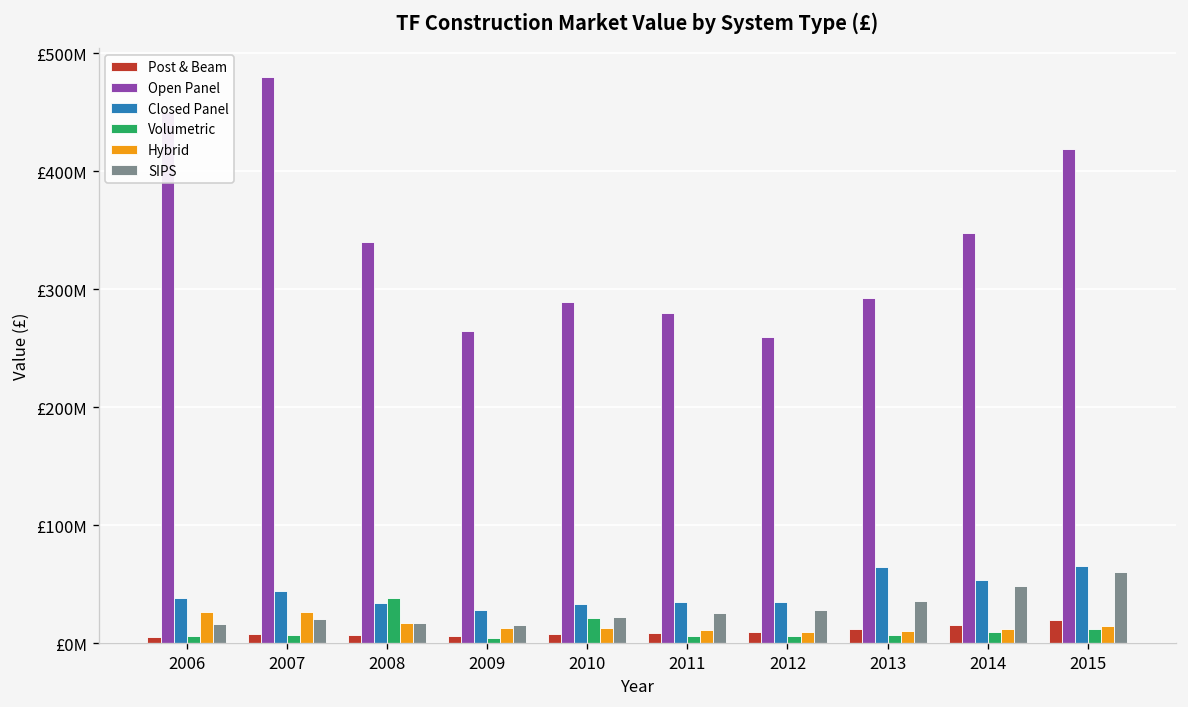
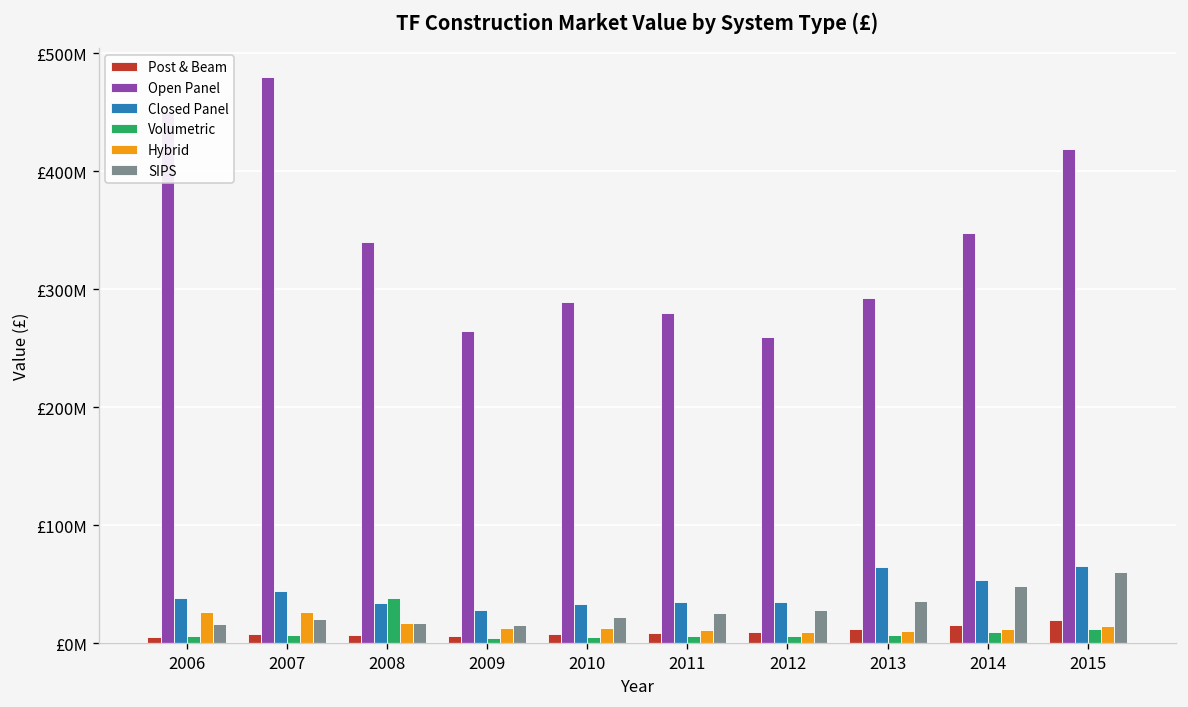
Volumetric, 2010: £20000000 -> £10000000
